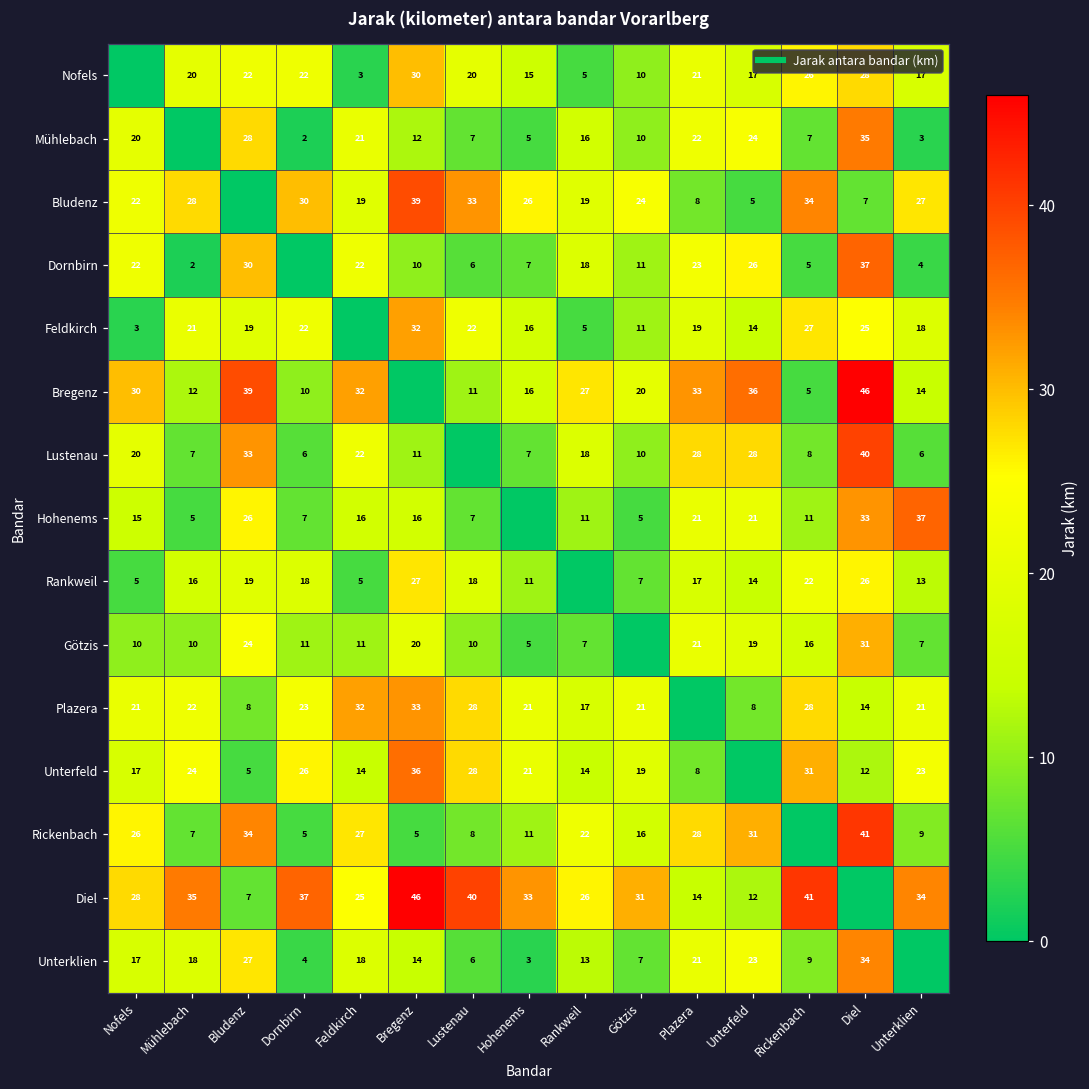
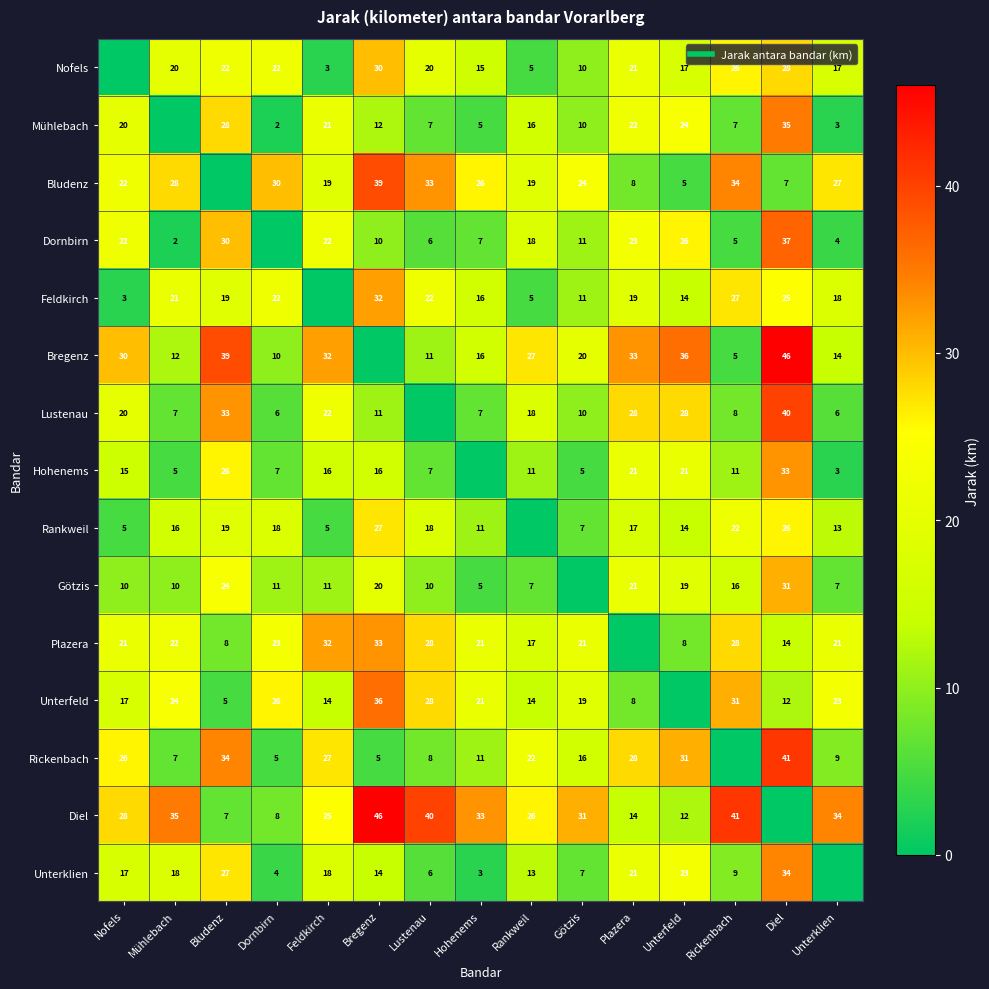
Hohenems, Unterklien: 37 -> 3
Diel, Dornbirn: 37 -> 8
